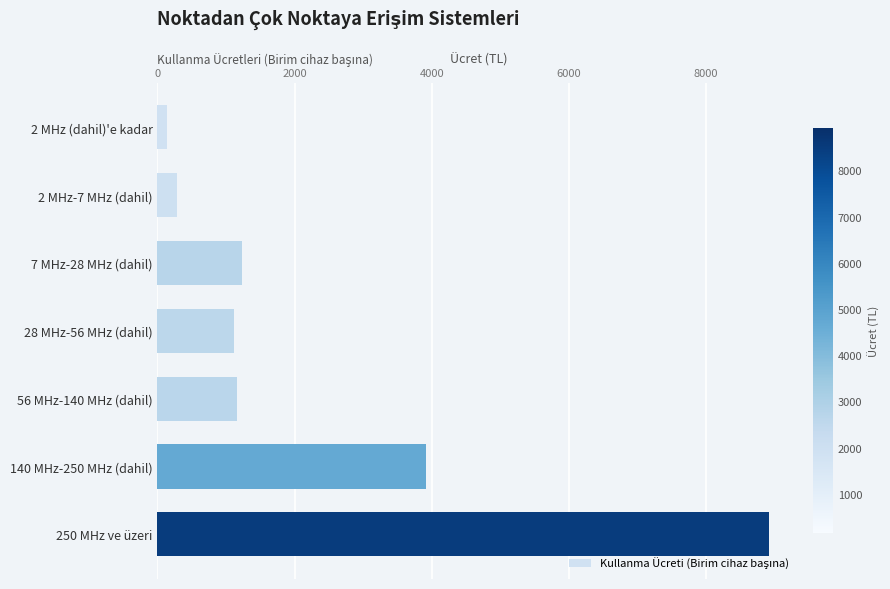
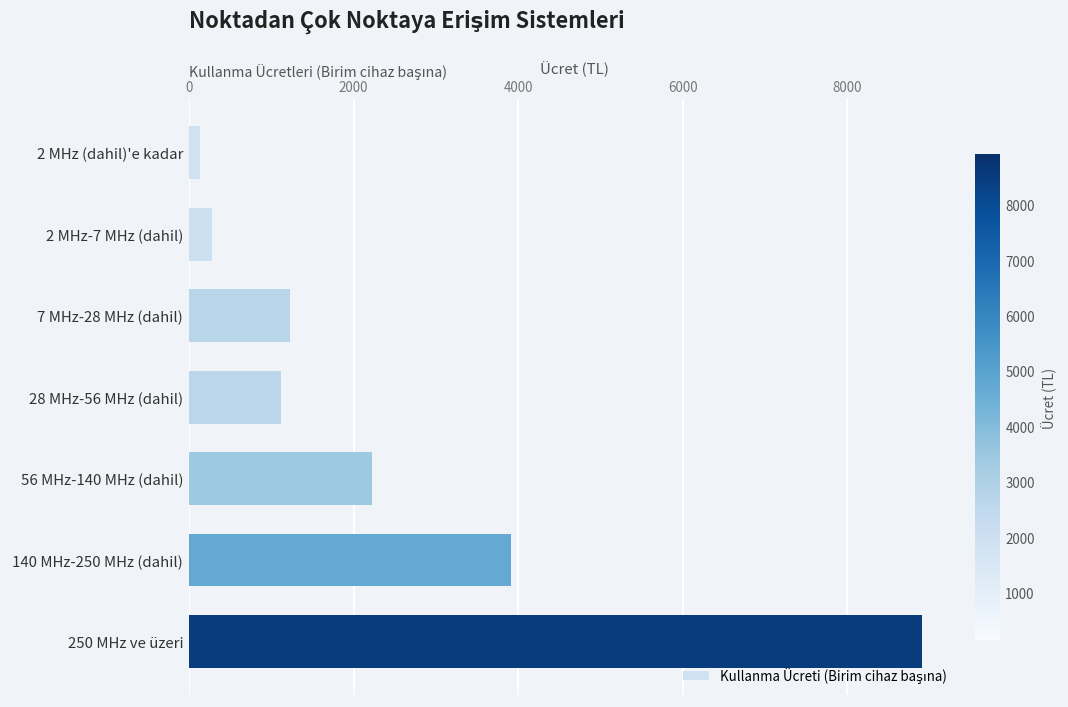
56 MHz-140 MHz (dahil): 1200 -> 2200
